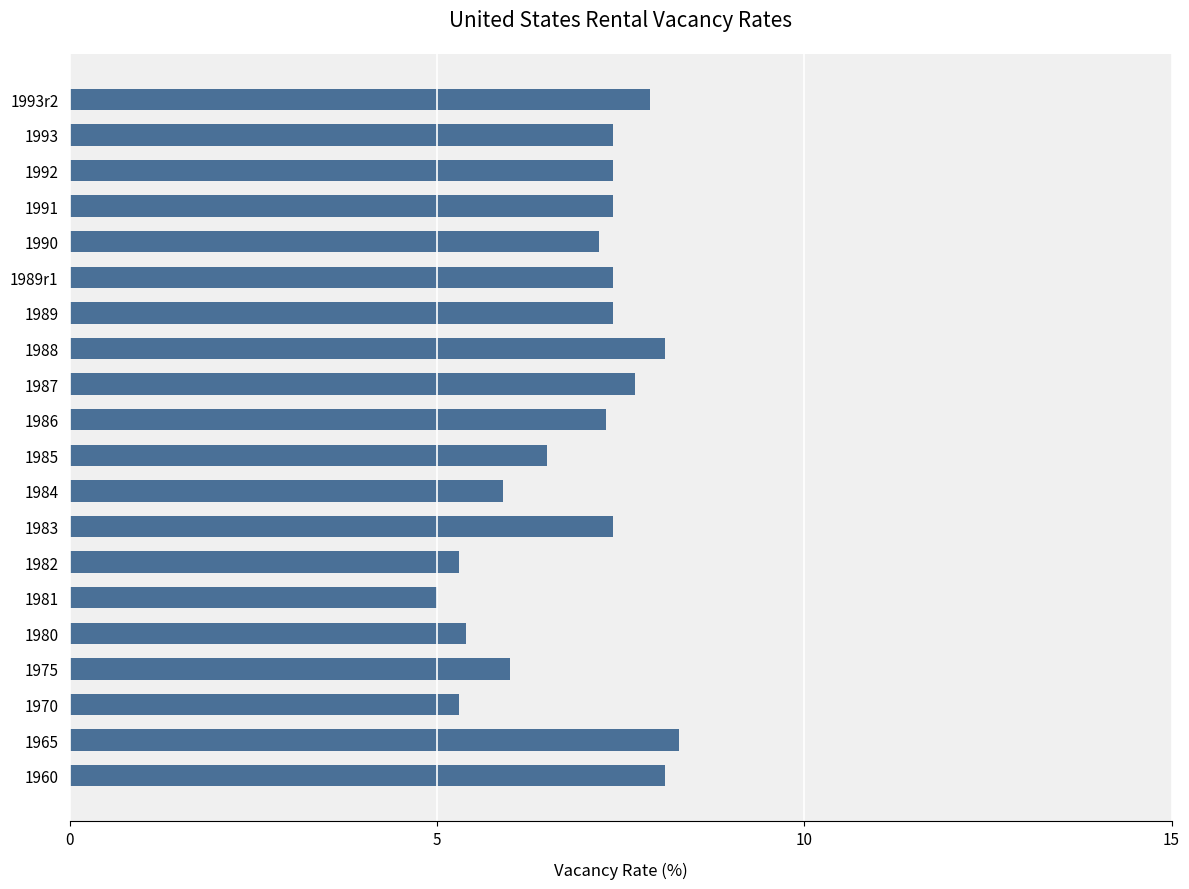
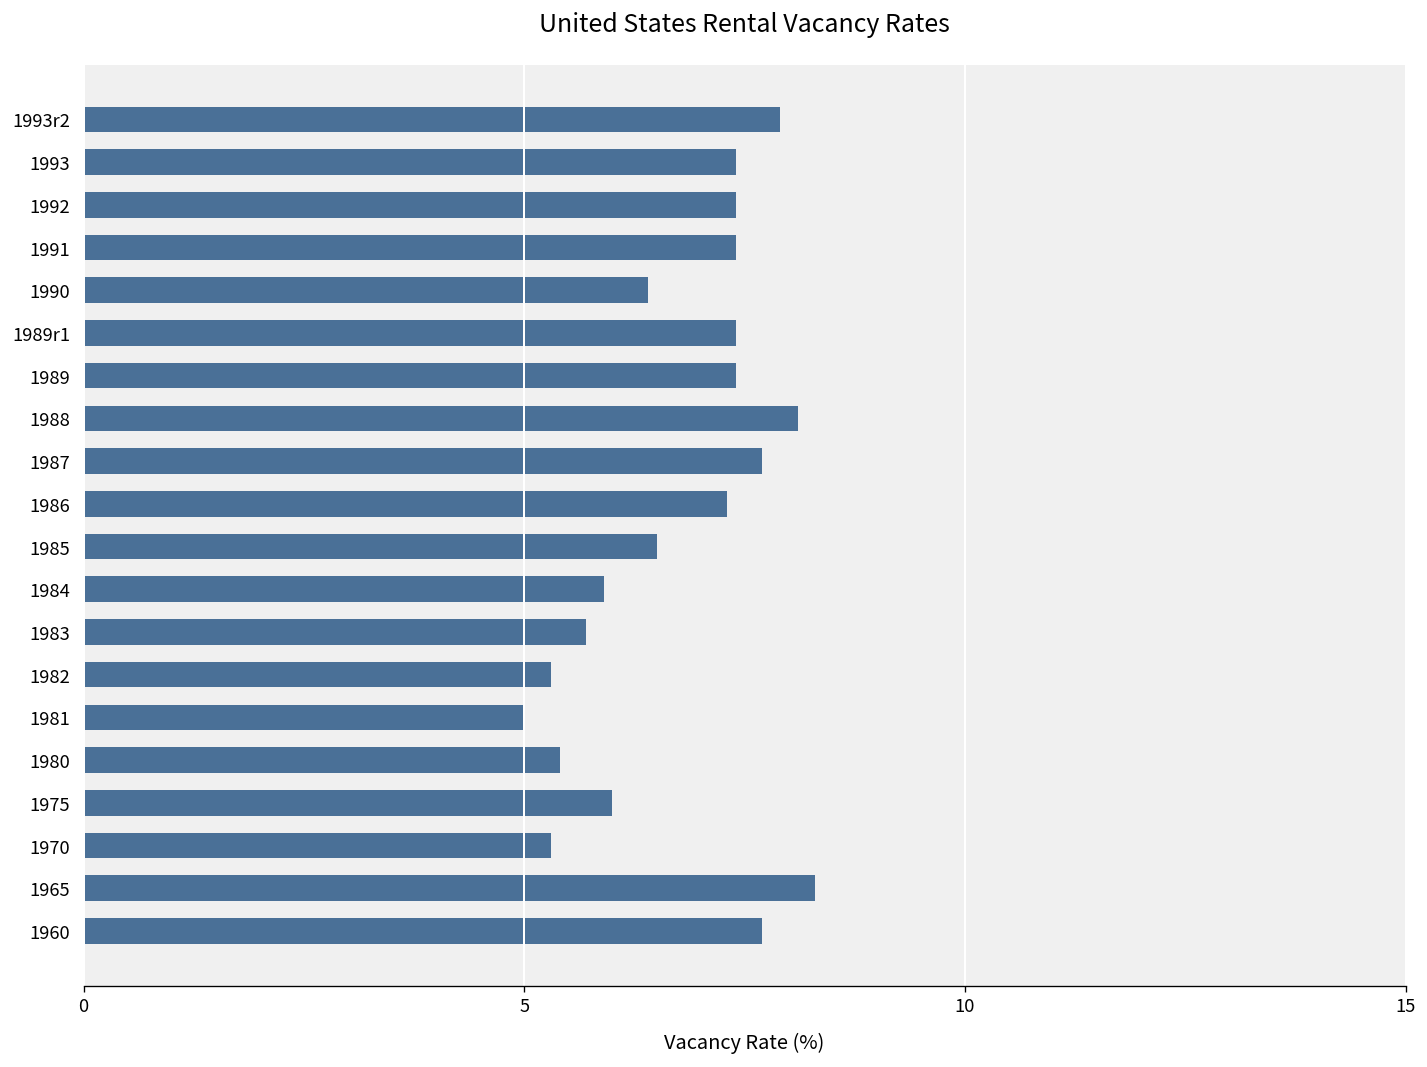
1990: 7.2 -> 6.4
1983: 7.4 -> 5.7
1960: 8.1 -> 7.7
